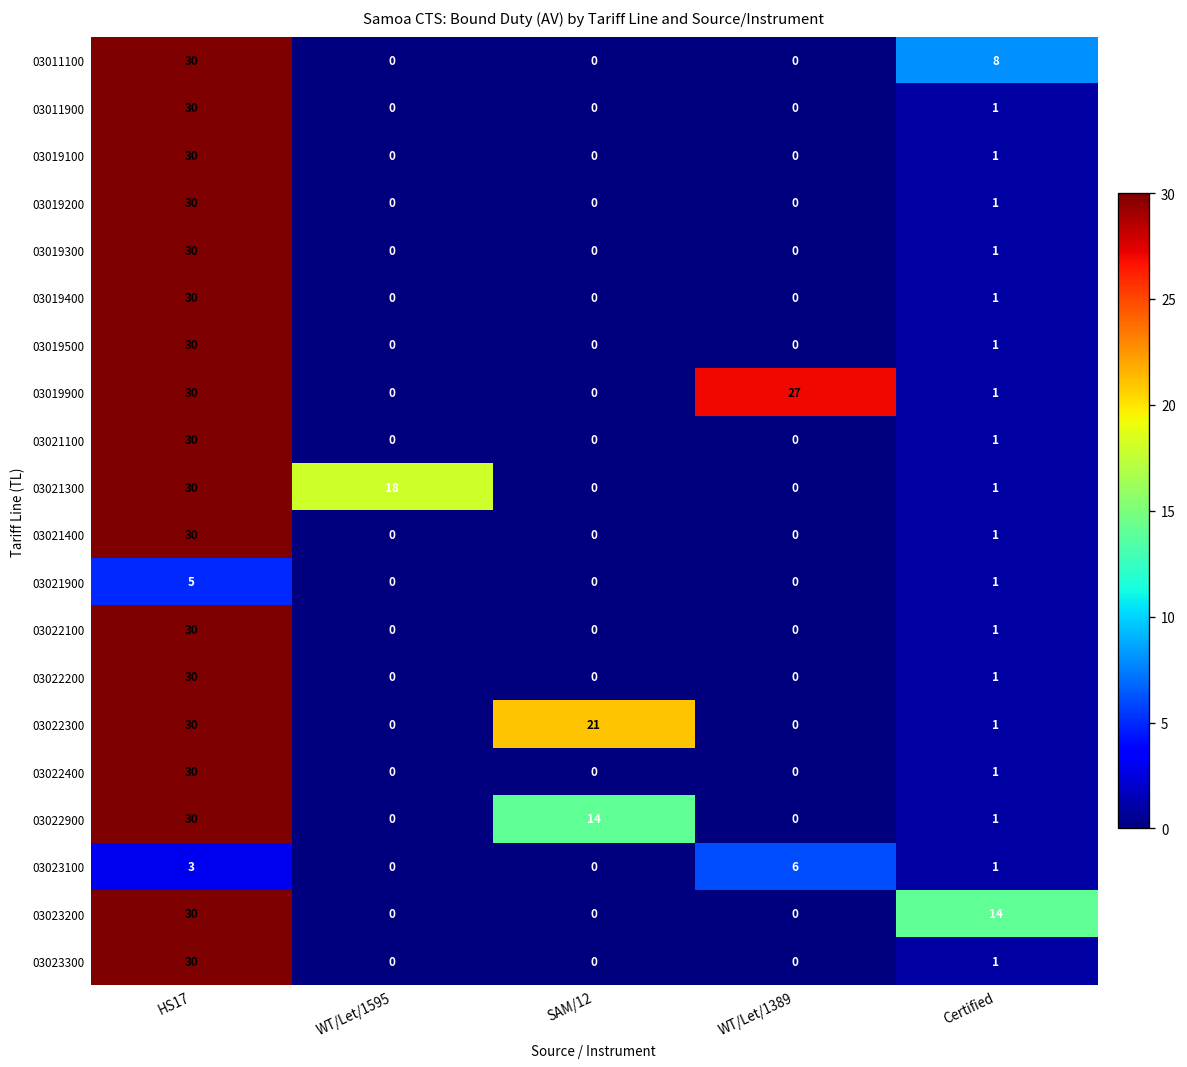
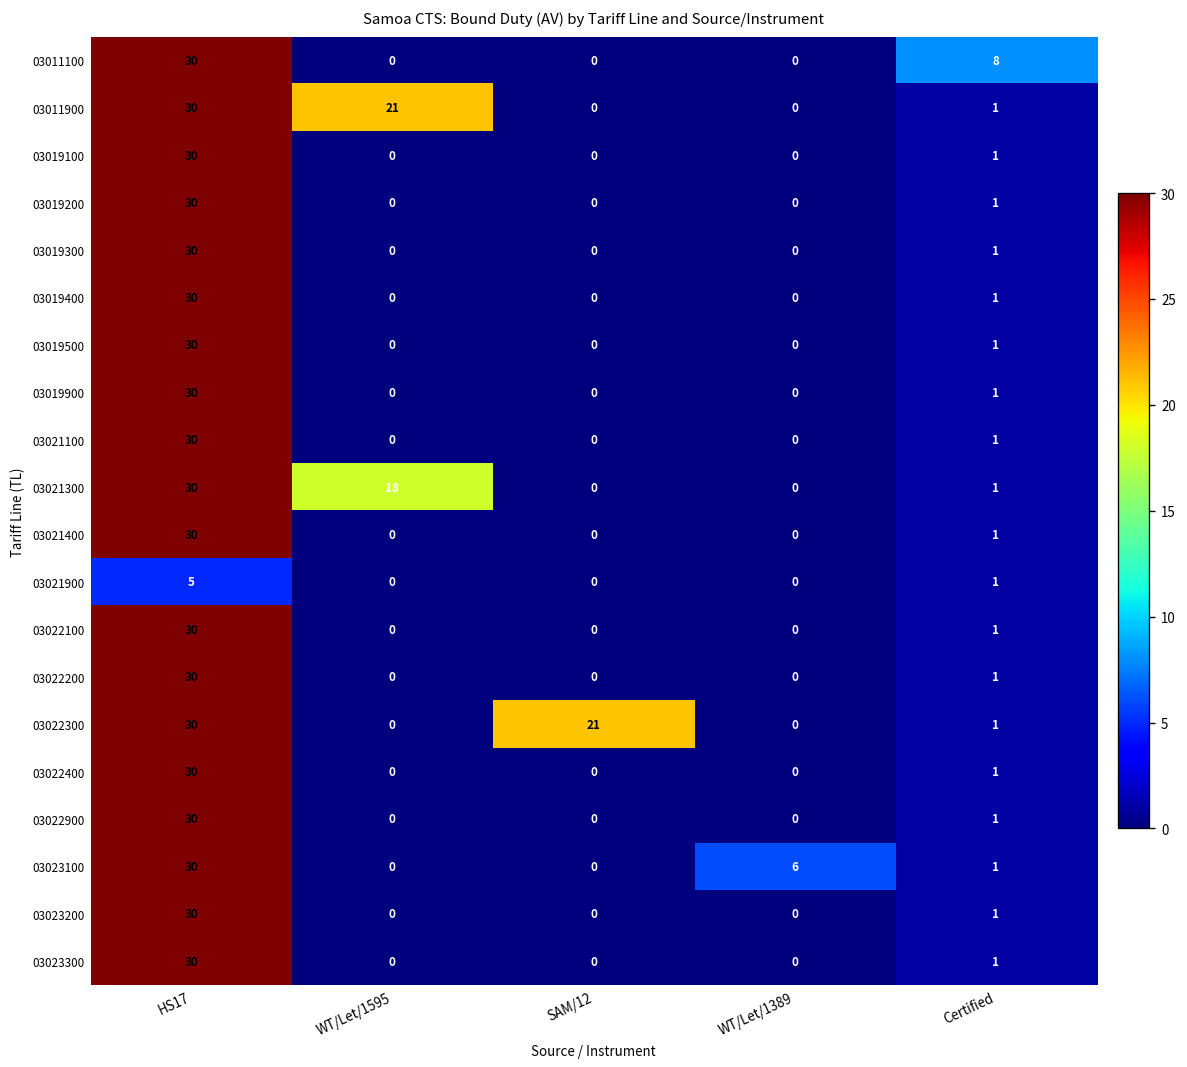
03011900, WT/Let/1595: 0 -> 21
03019900, WT/Let/1389: 27 -> 0
03022900, SAM/12: 14 -> 0
03023100, HS17: 3 -> 30
03023200, Certified: 14 -> 1
